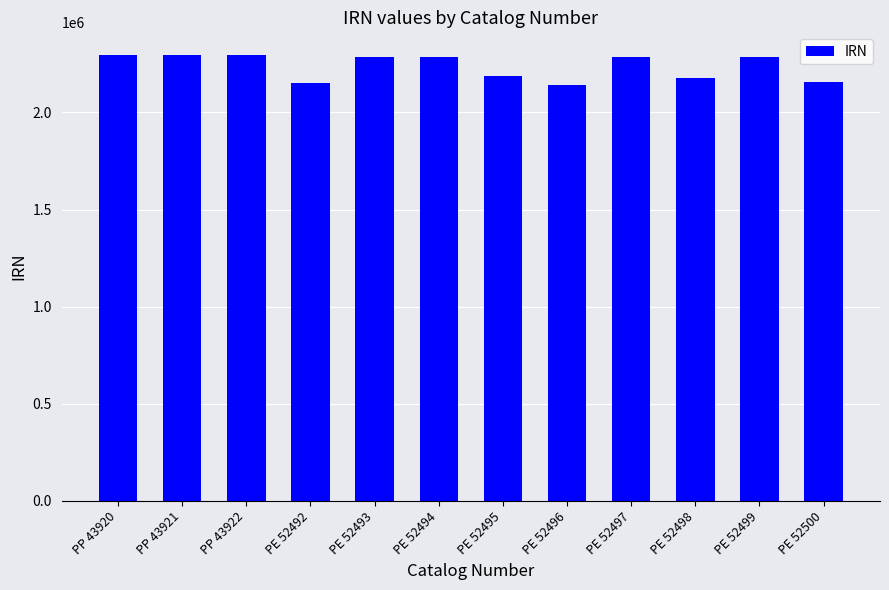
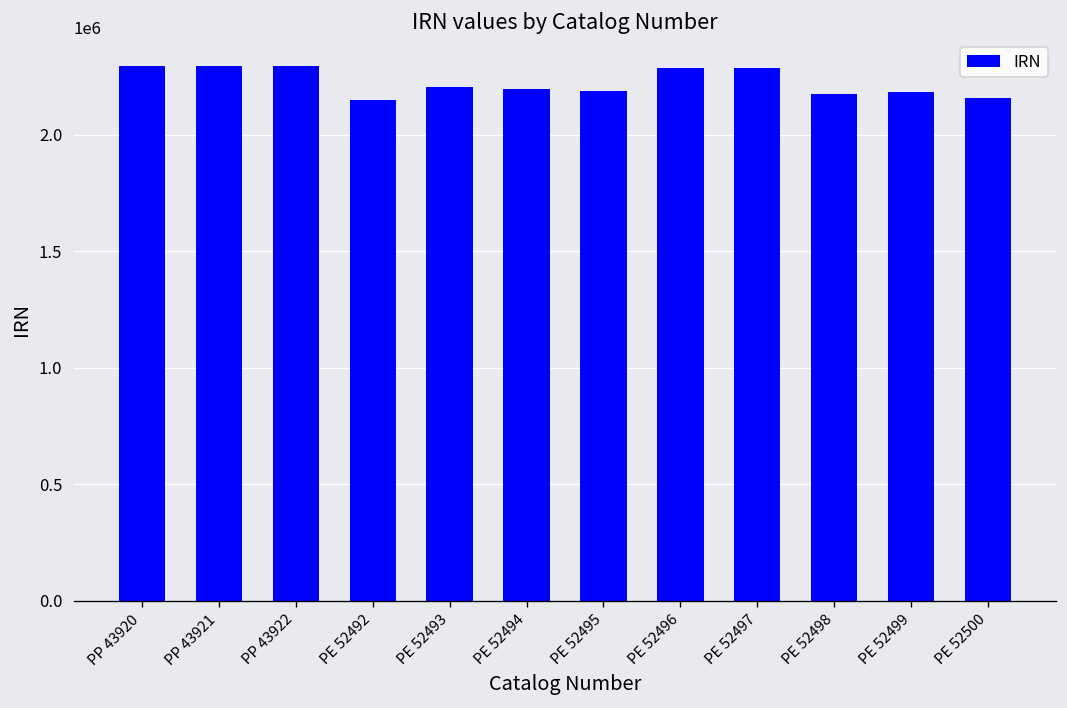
PE 52493: 2290000 -> 2210000
PE 52494: 2290000 -> 2200000
PE 52496: 2140000 -> 2290000
PE 52499: 2290000 -> 2190000
